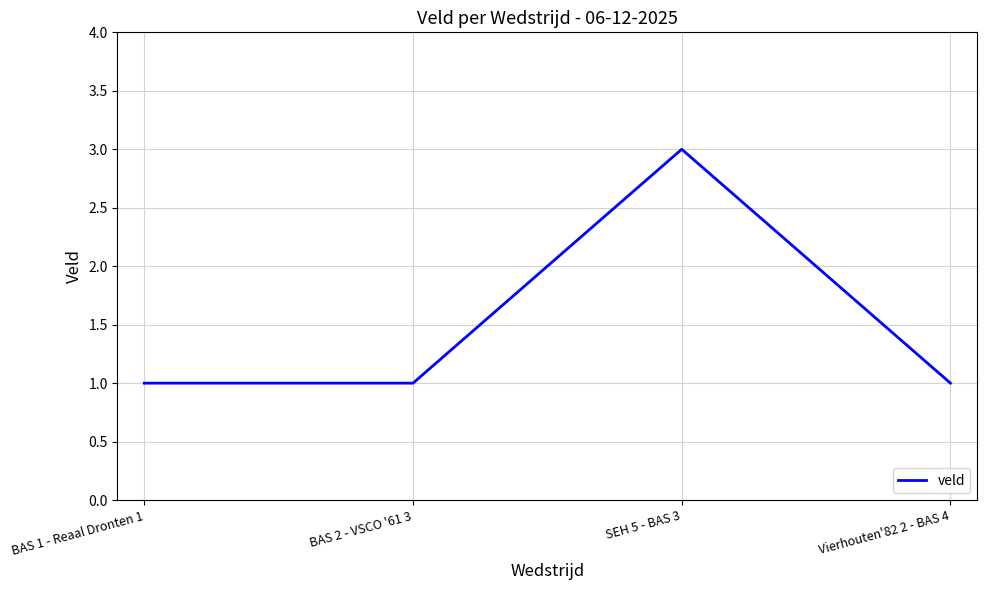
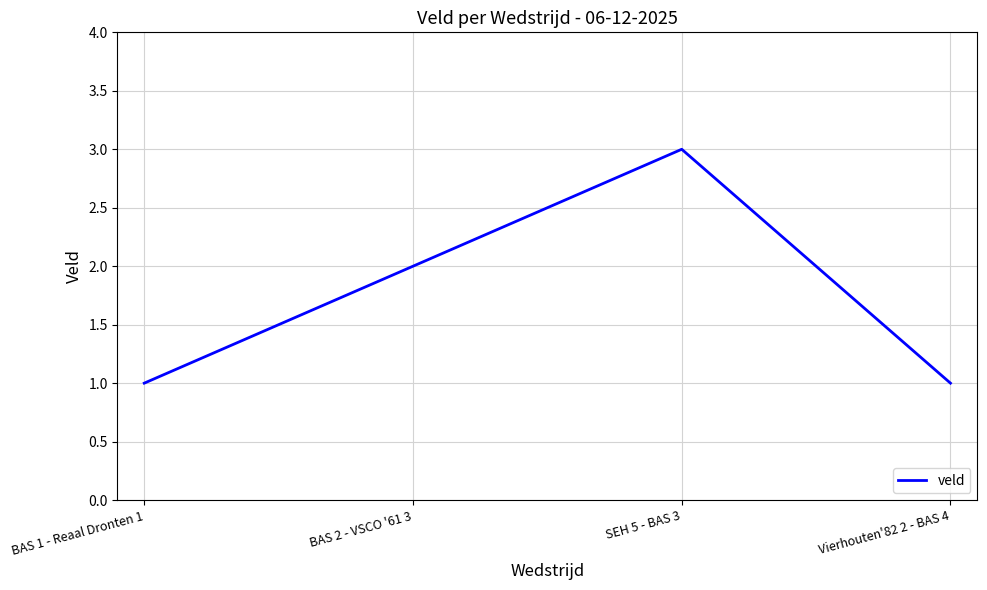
BAS 2 - VSCO '61 3: 1 -> 2
